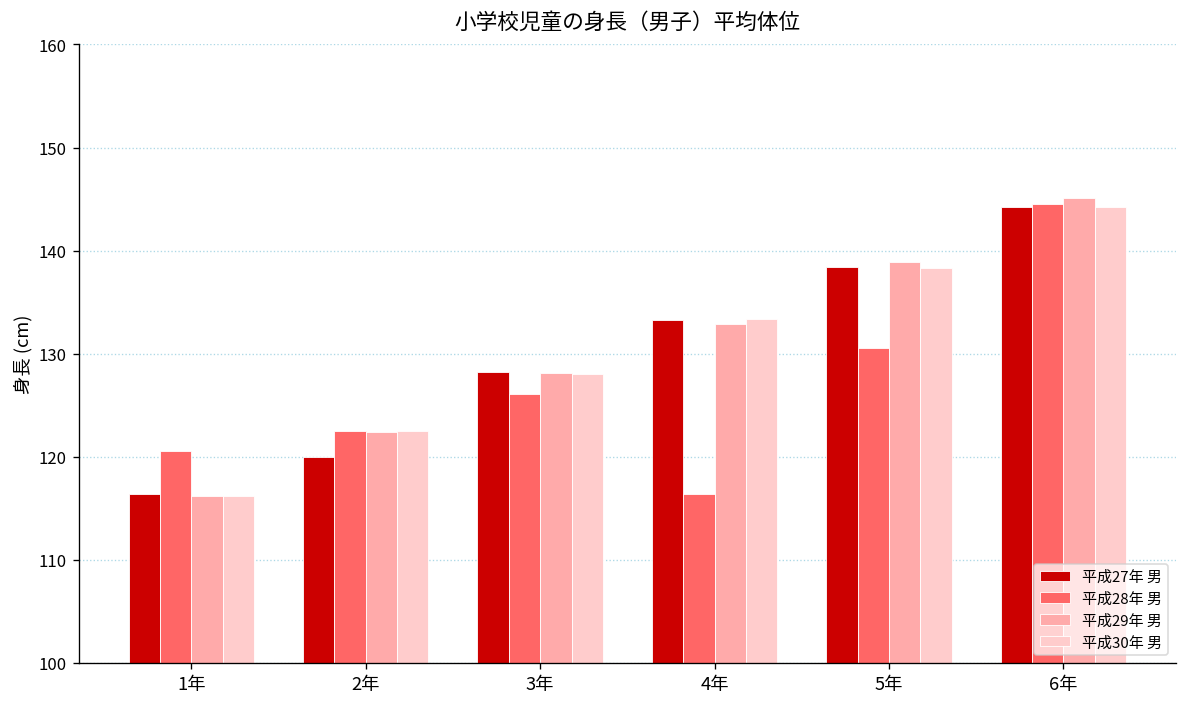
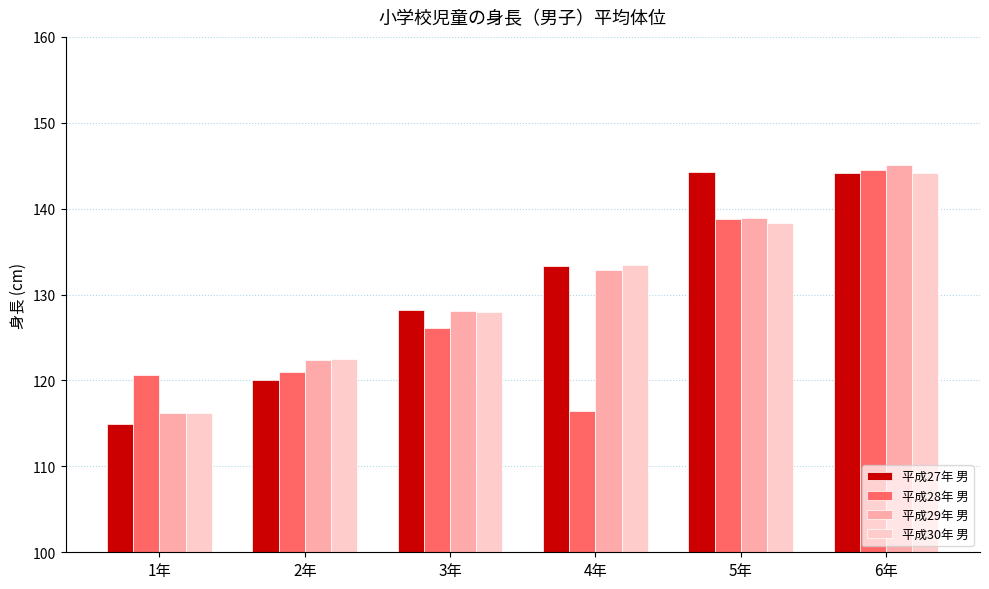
平成27年 男, 1年: 116 -> 115
平成28年 男, 2年: 123 -> 121
平成27年 男, 5年: 138 -> 144
平成28年 男, 5年: 131 -> 139
